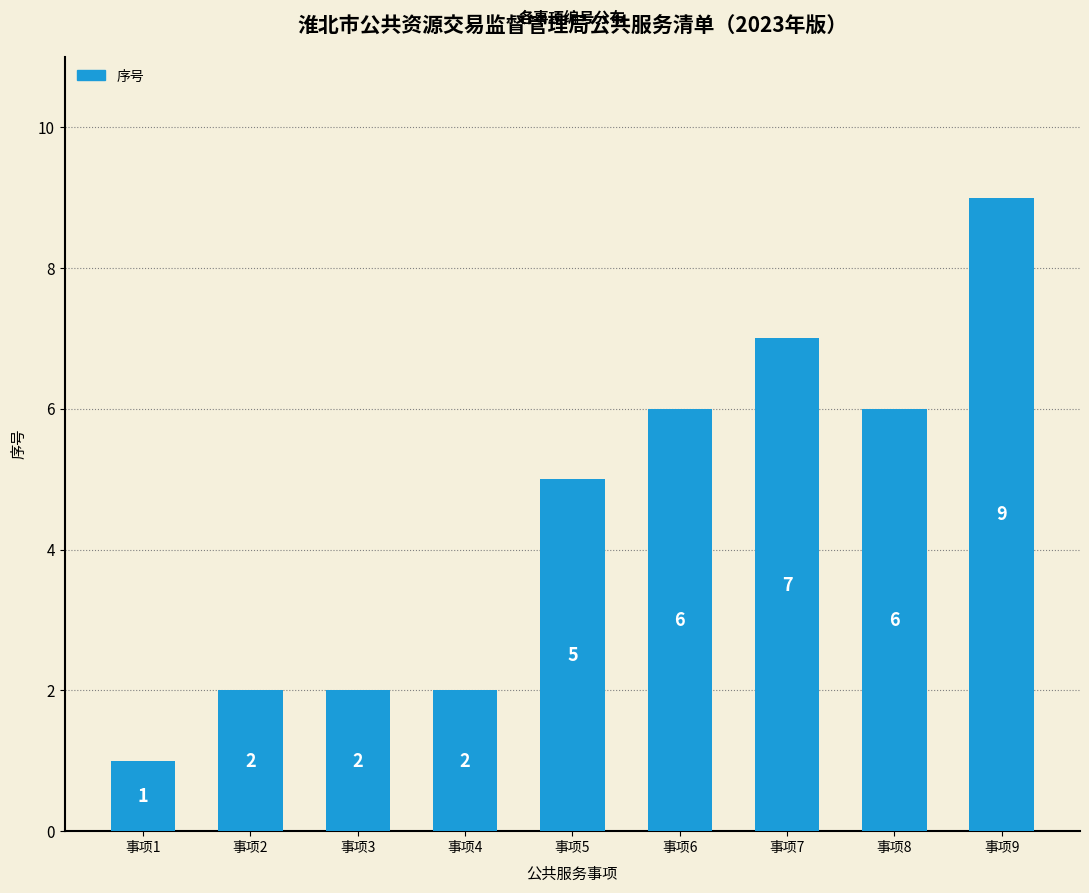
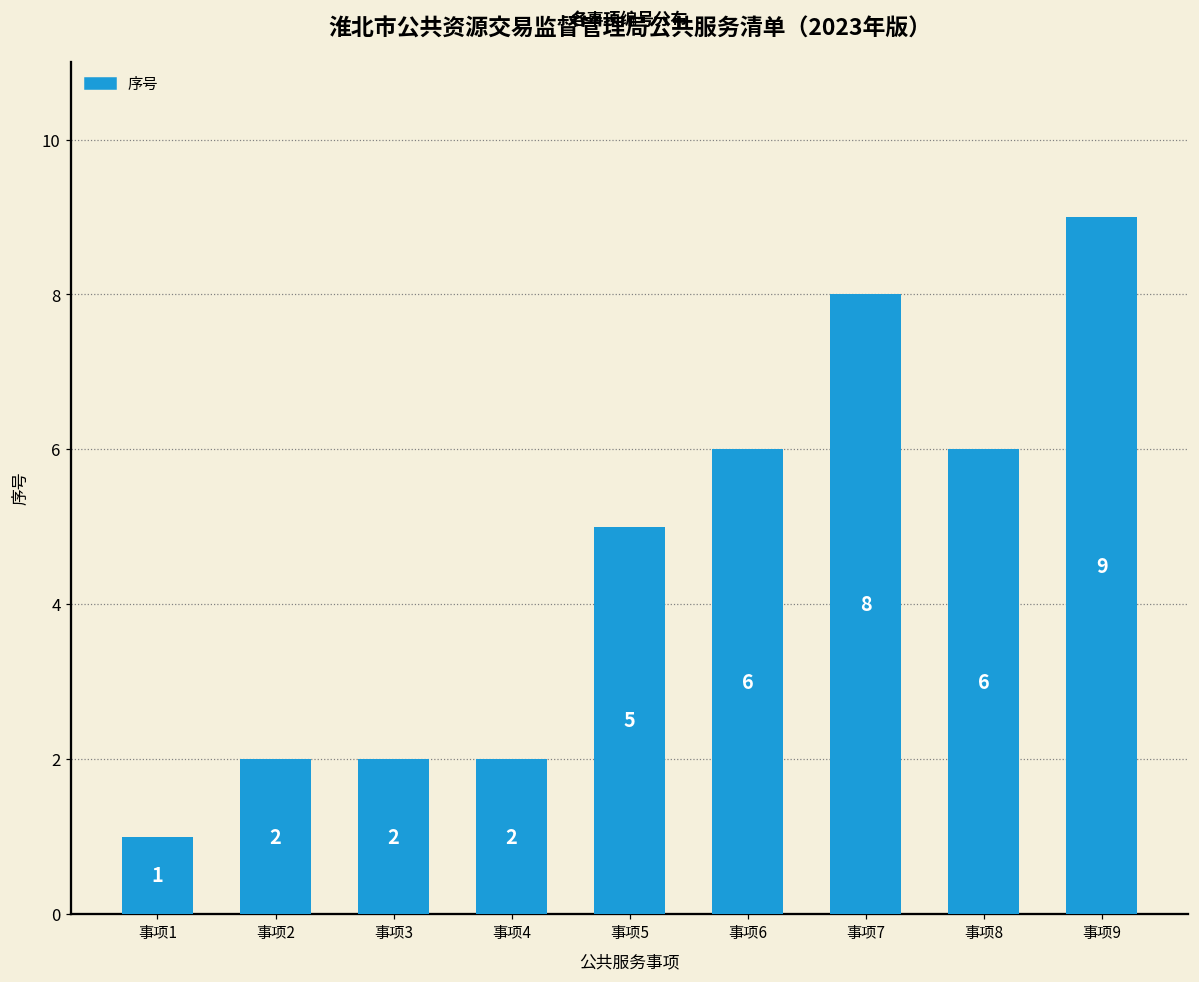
事项7: 7 -> 8
